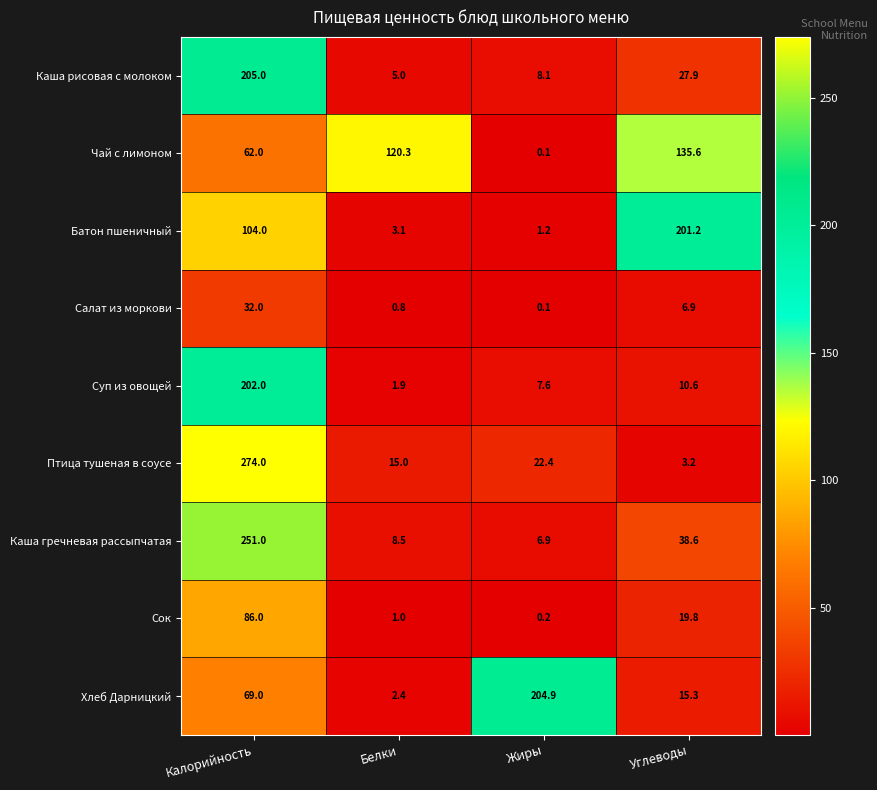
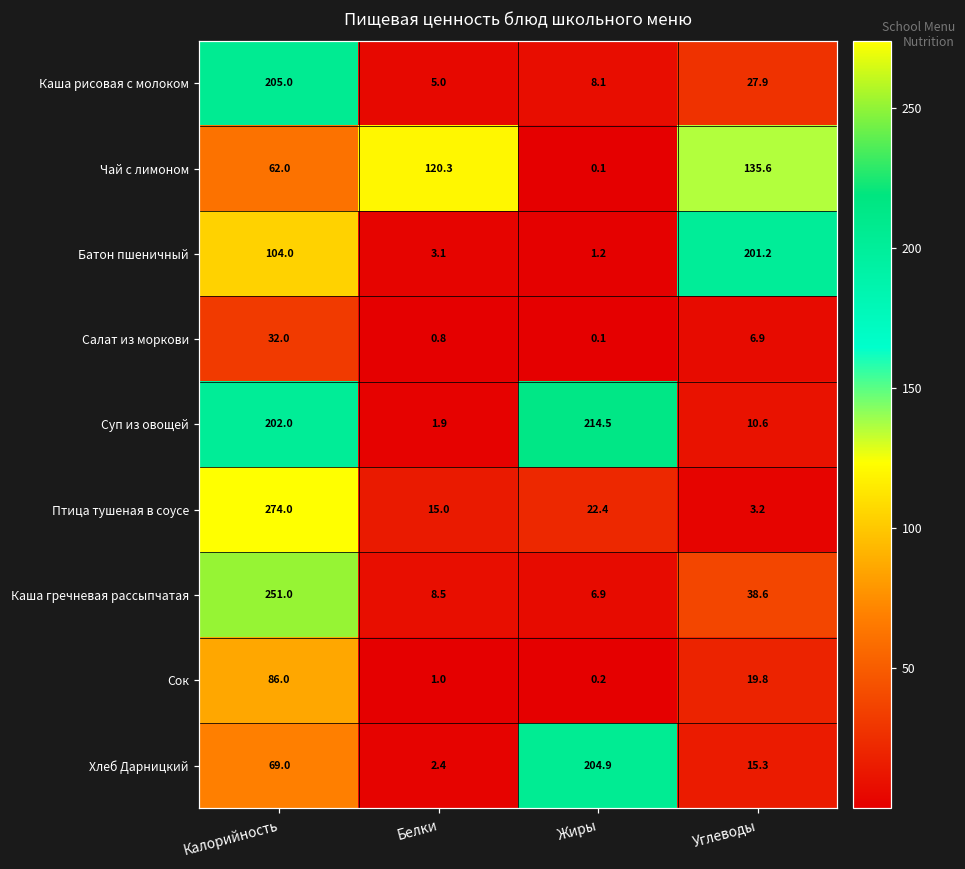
Суп из овощей, Жиры: 7.6 -> 214.5
